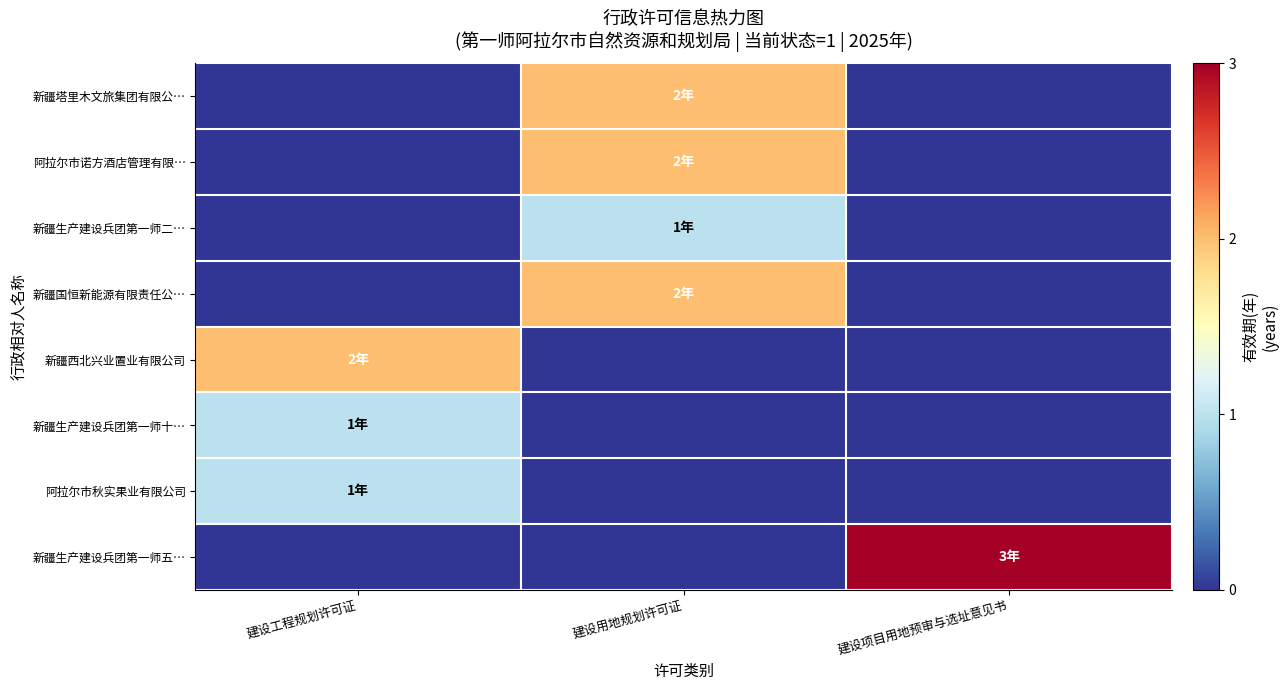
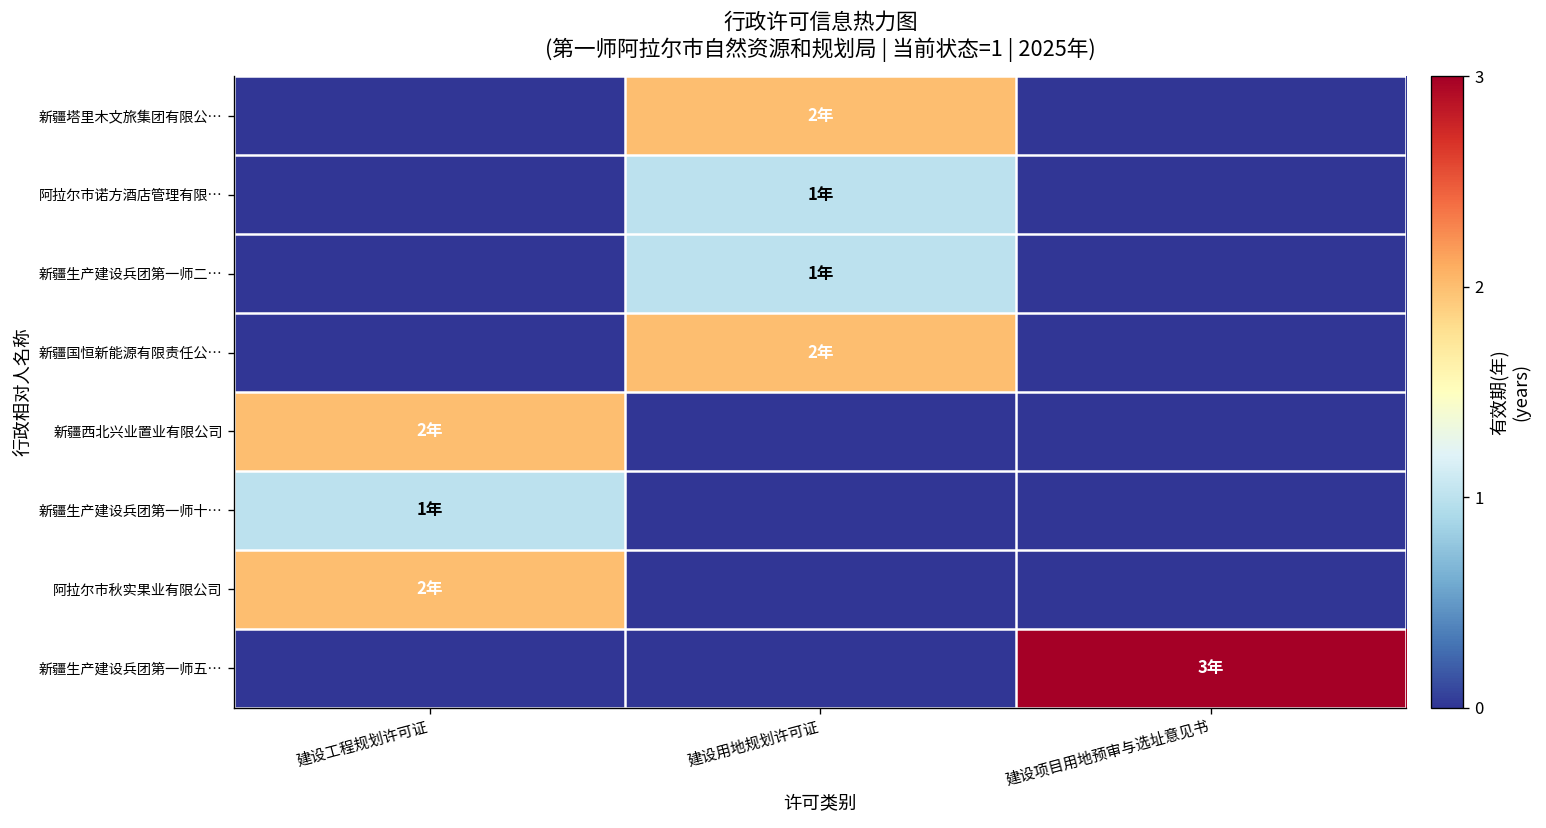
阿拉尔市诺方酒店管理有限…, 建设用地规划许可证: 2年 -> 1年
阿拉尔市秋实果业有限公司, 建设工程规划许可证: 1年 -> 2年
